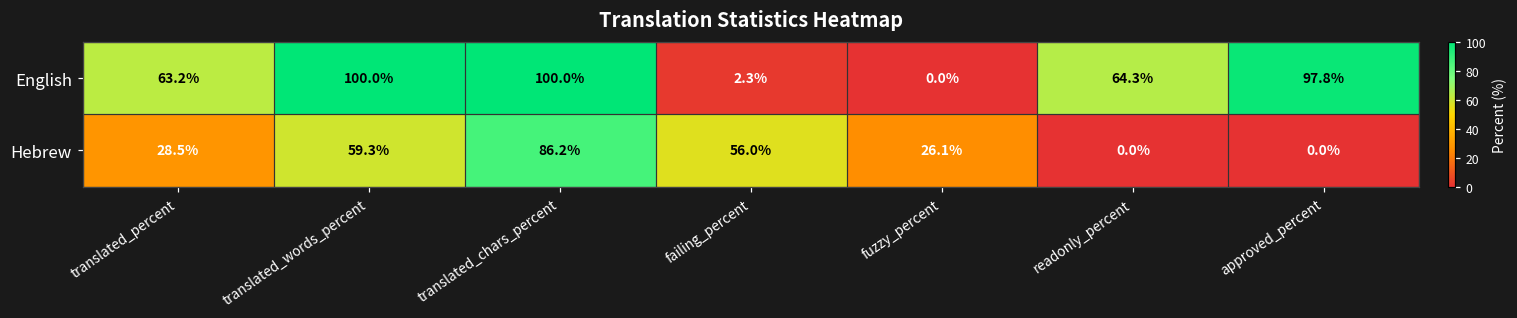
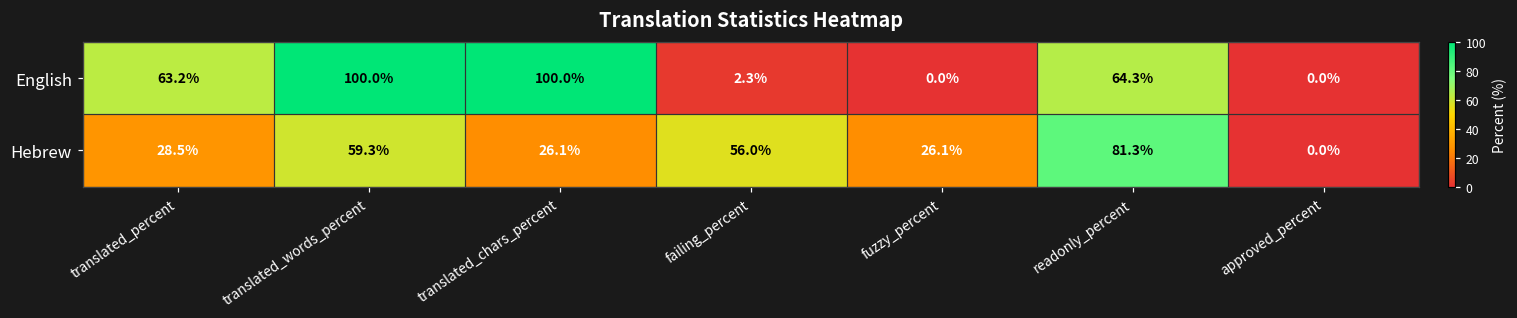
English, approved_percent: 97.8% -> 0.0%
Hebrew, translated_chars_percent: 86.2% -> 26.1%
Hebrew, readonly_percent: 0.0% -> 81.3%
